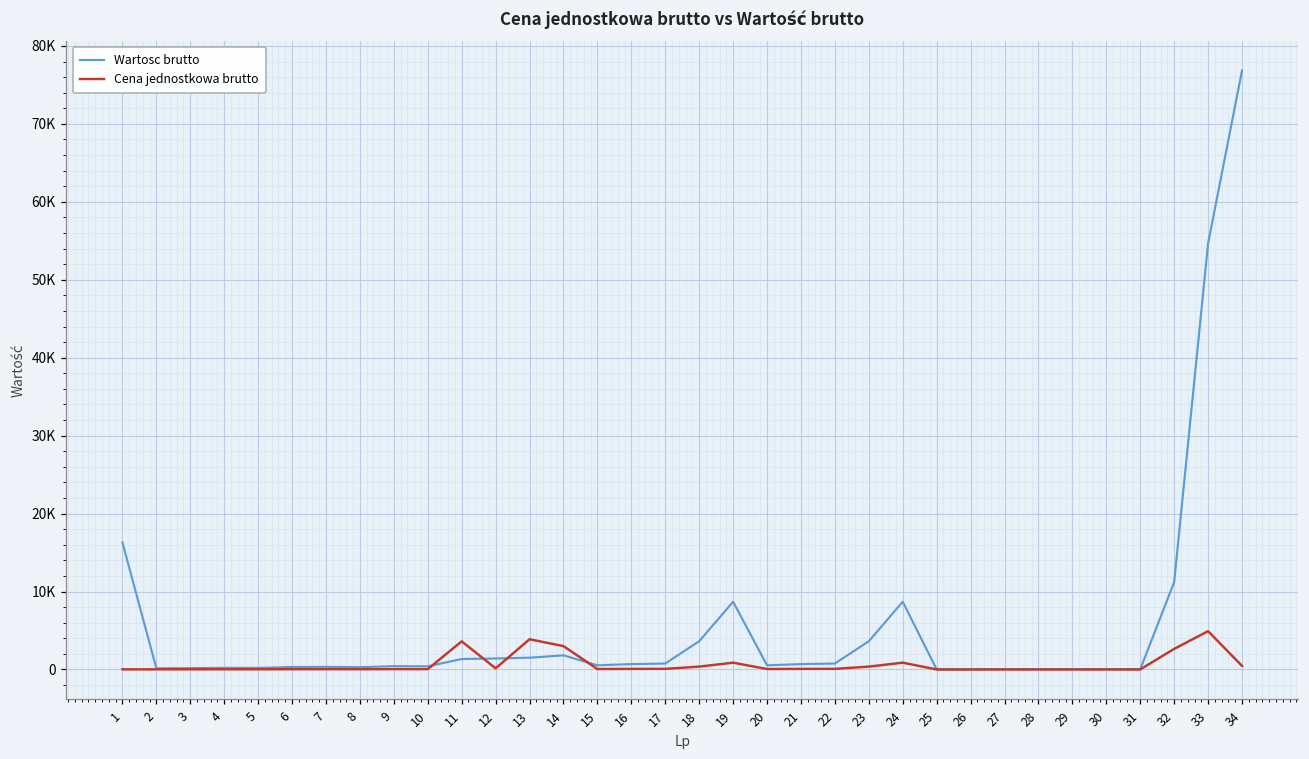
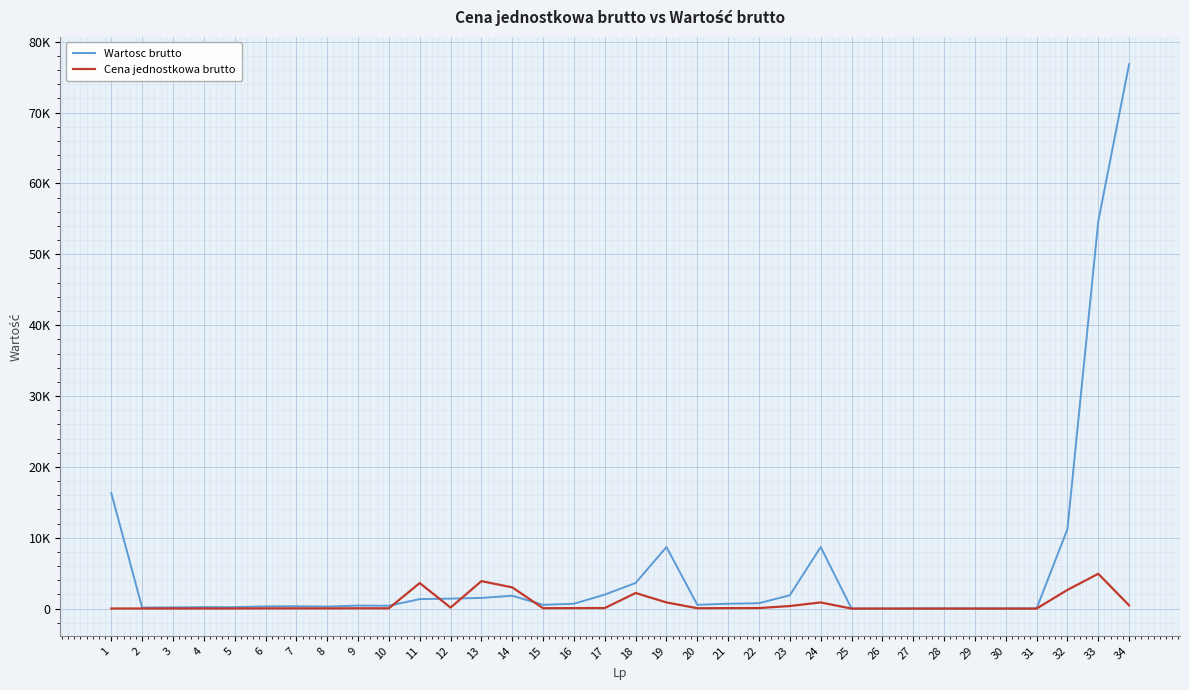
Wartosc brutto, 17: 1000 -> 2000
Cena jednostkowa brutto, 18: 0 -> 2000
Wartosc brutto, 23: 4000 -> 2000
